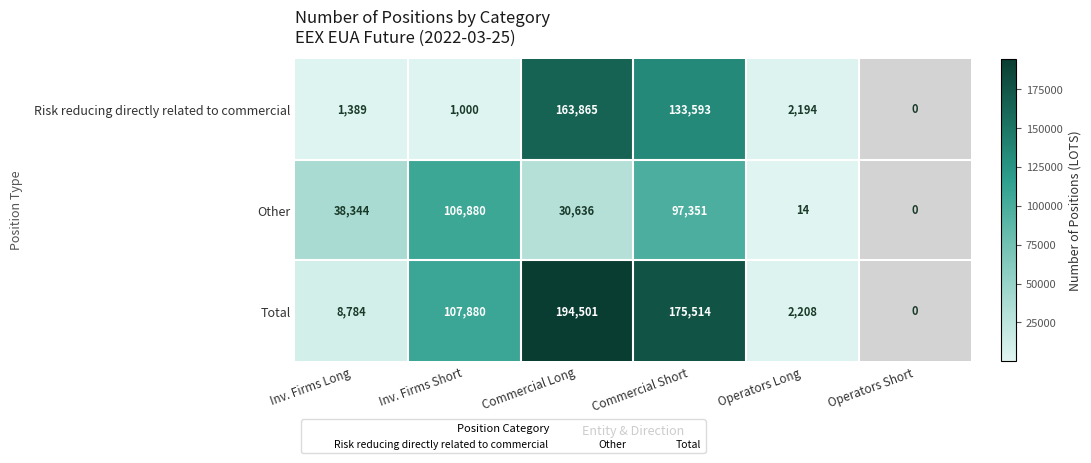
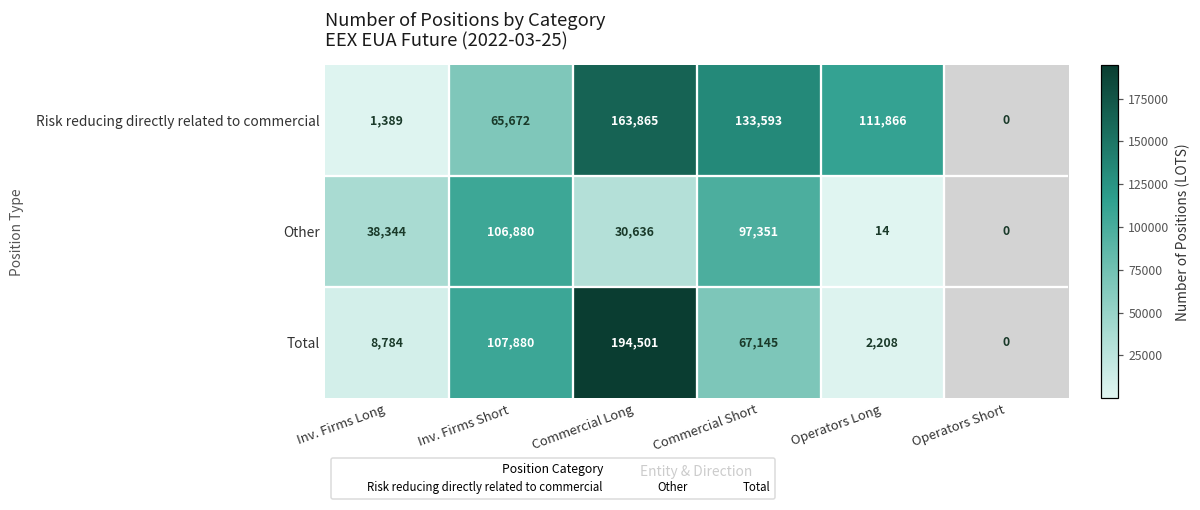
Risk reducing directly related to commercial, Inv. Firms Short: 1,000 -> 65,672
Risk reducing directly related to commercial, Operators Long: 2,194 -> 111,866
Total, Commercial Short: 175,514 -> 67,145
